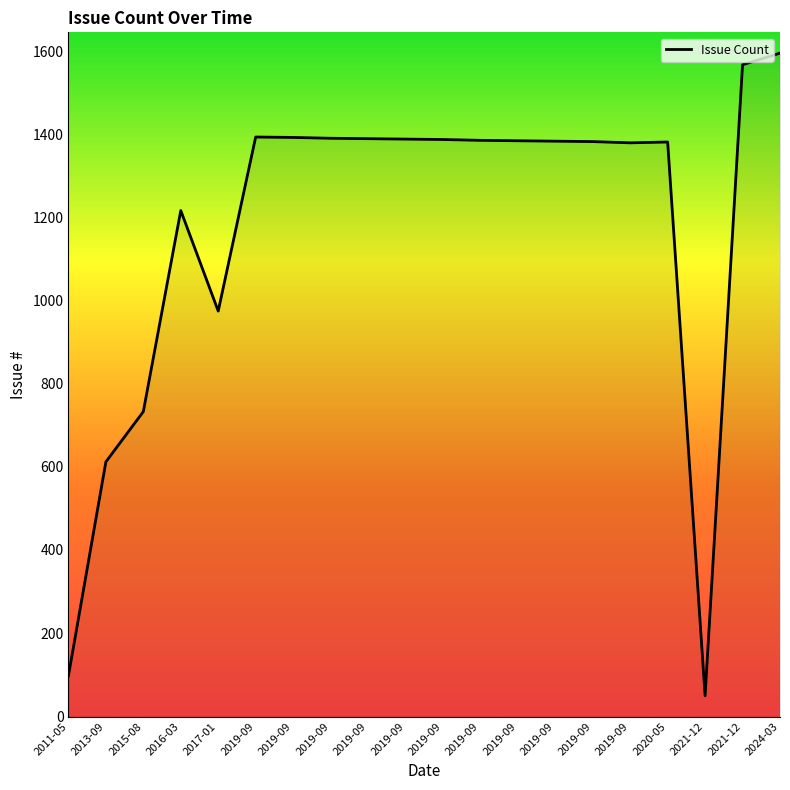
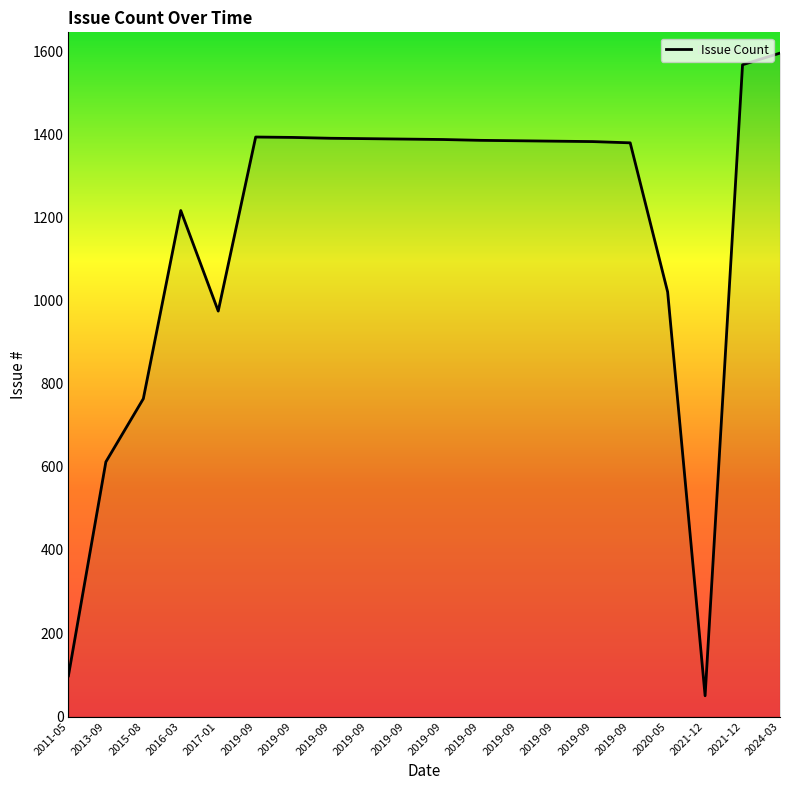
2015-08: 730 -> 760
2020-05: 1380 -> 1020
